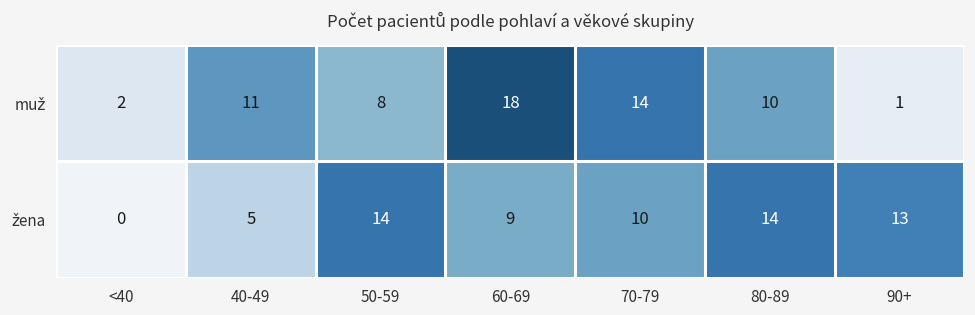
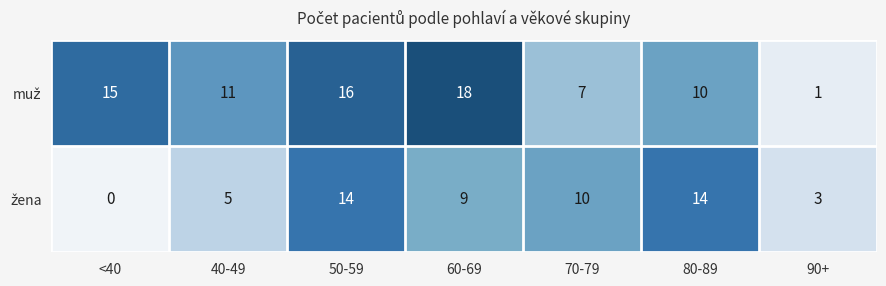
muž, <40: 2 -> 15
muž, 50-59: 8 -> 16
muž, 70-79: 14 -> 7
žena, 90+: 13 -> 3
